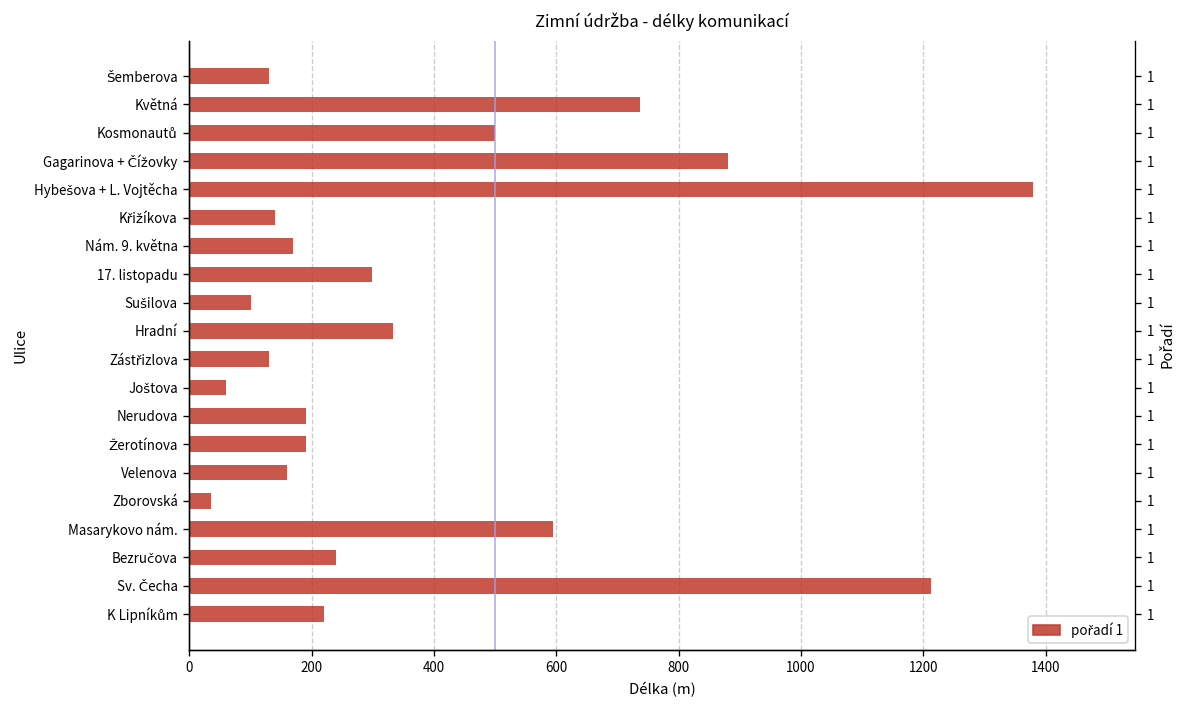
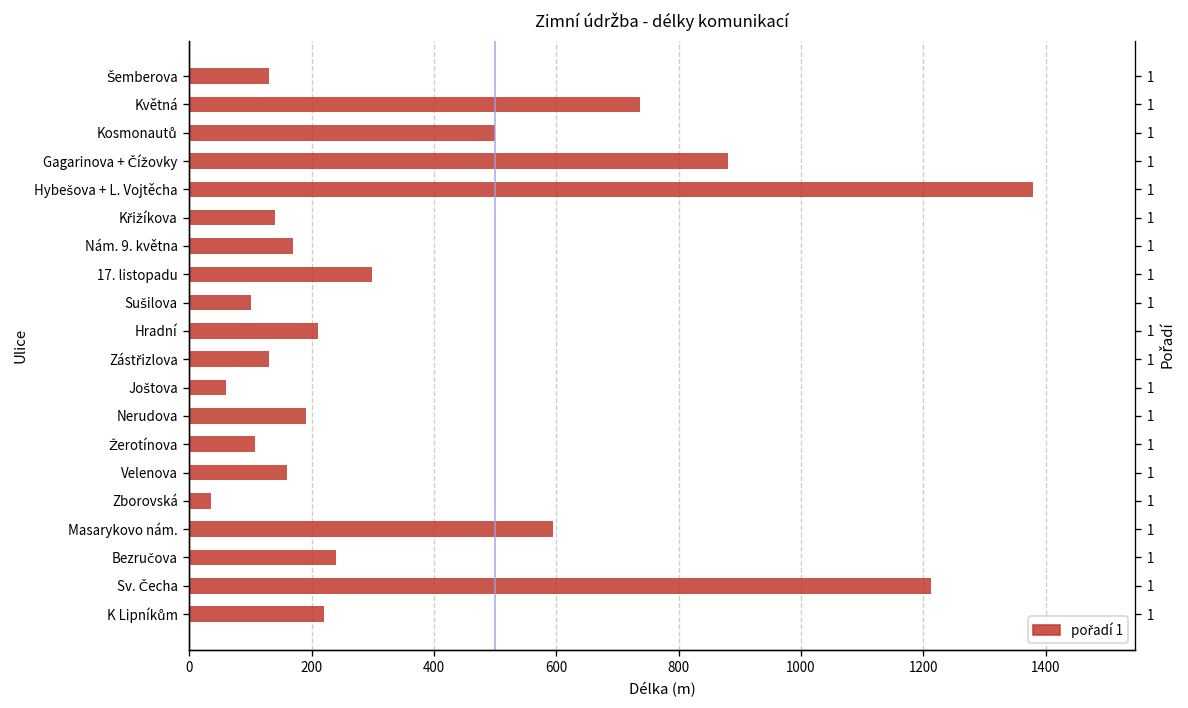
Hradní: 330 -> 210
Žerotínova: 190 -> 110
